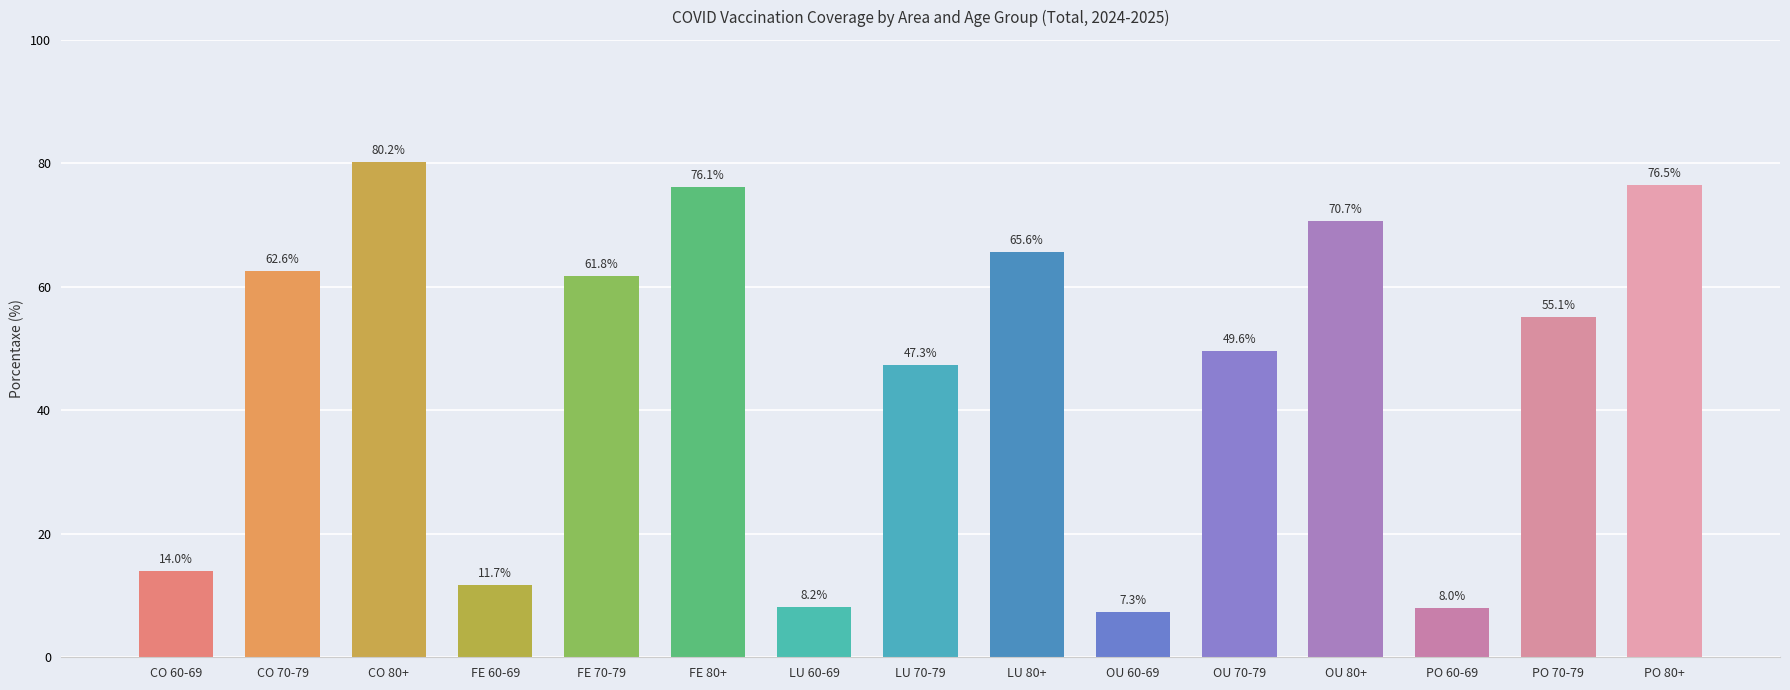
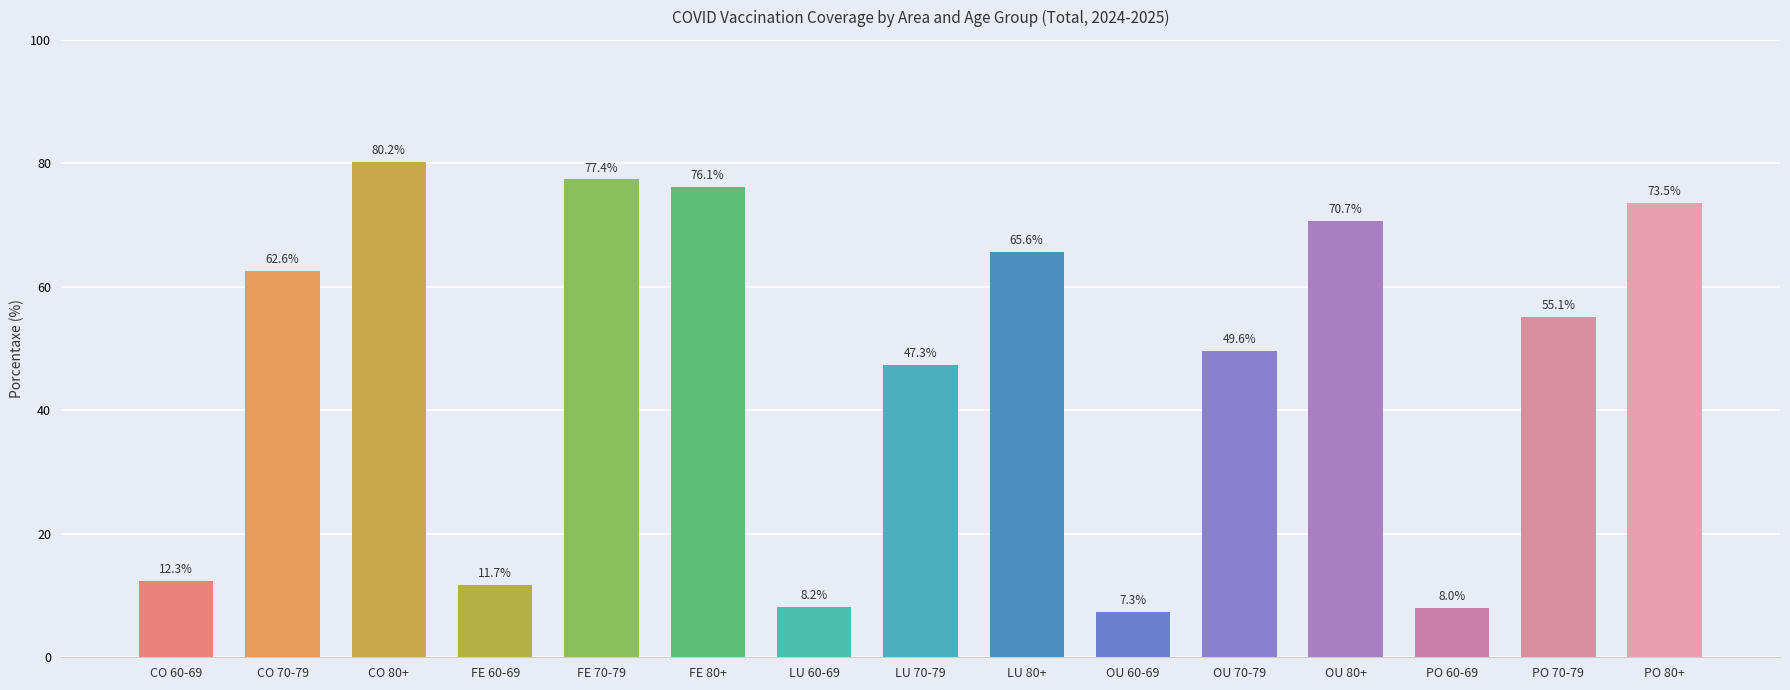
CO 60-69: 14.0% -> 12.3%
FE 70-79: 61.8% -> 77.4%
PO 80+: 76.5% -> 73.5%
